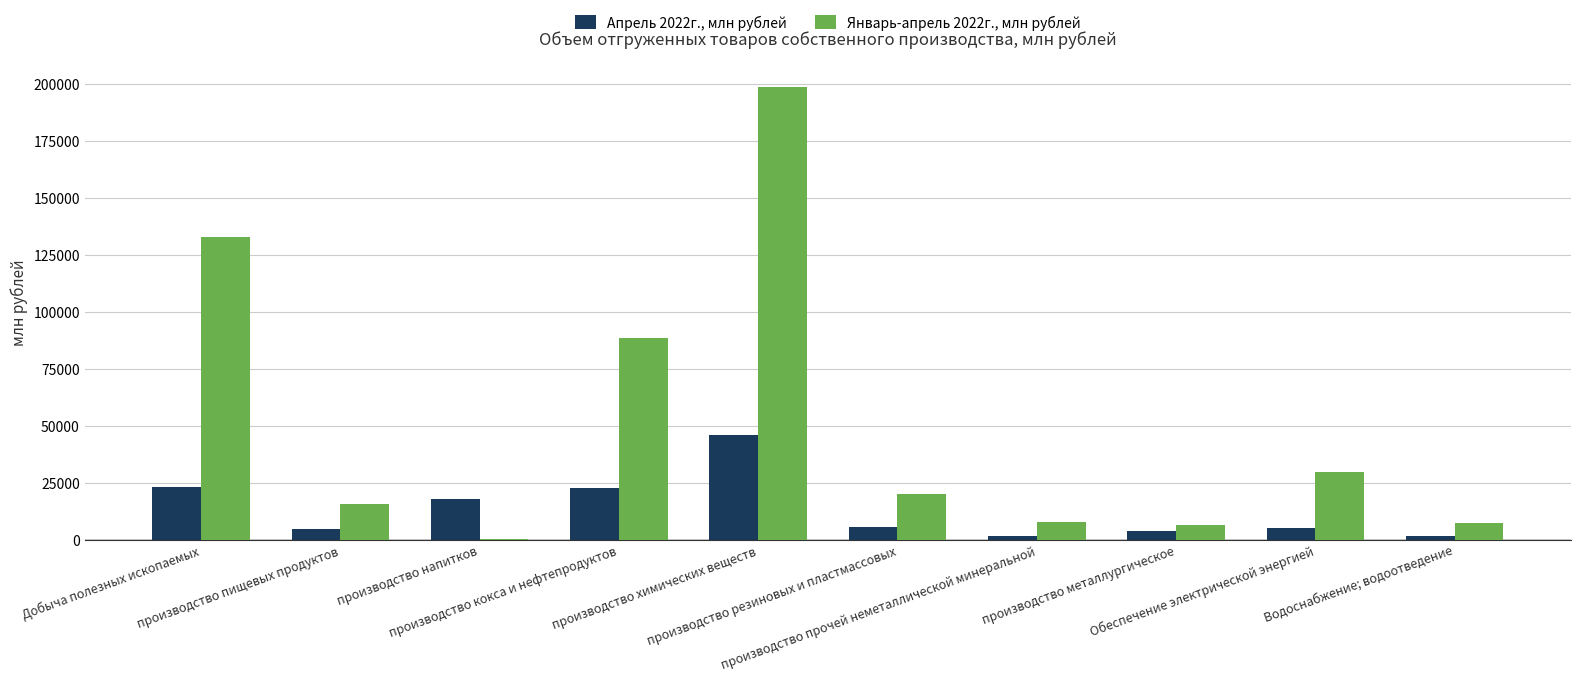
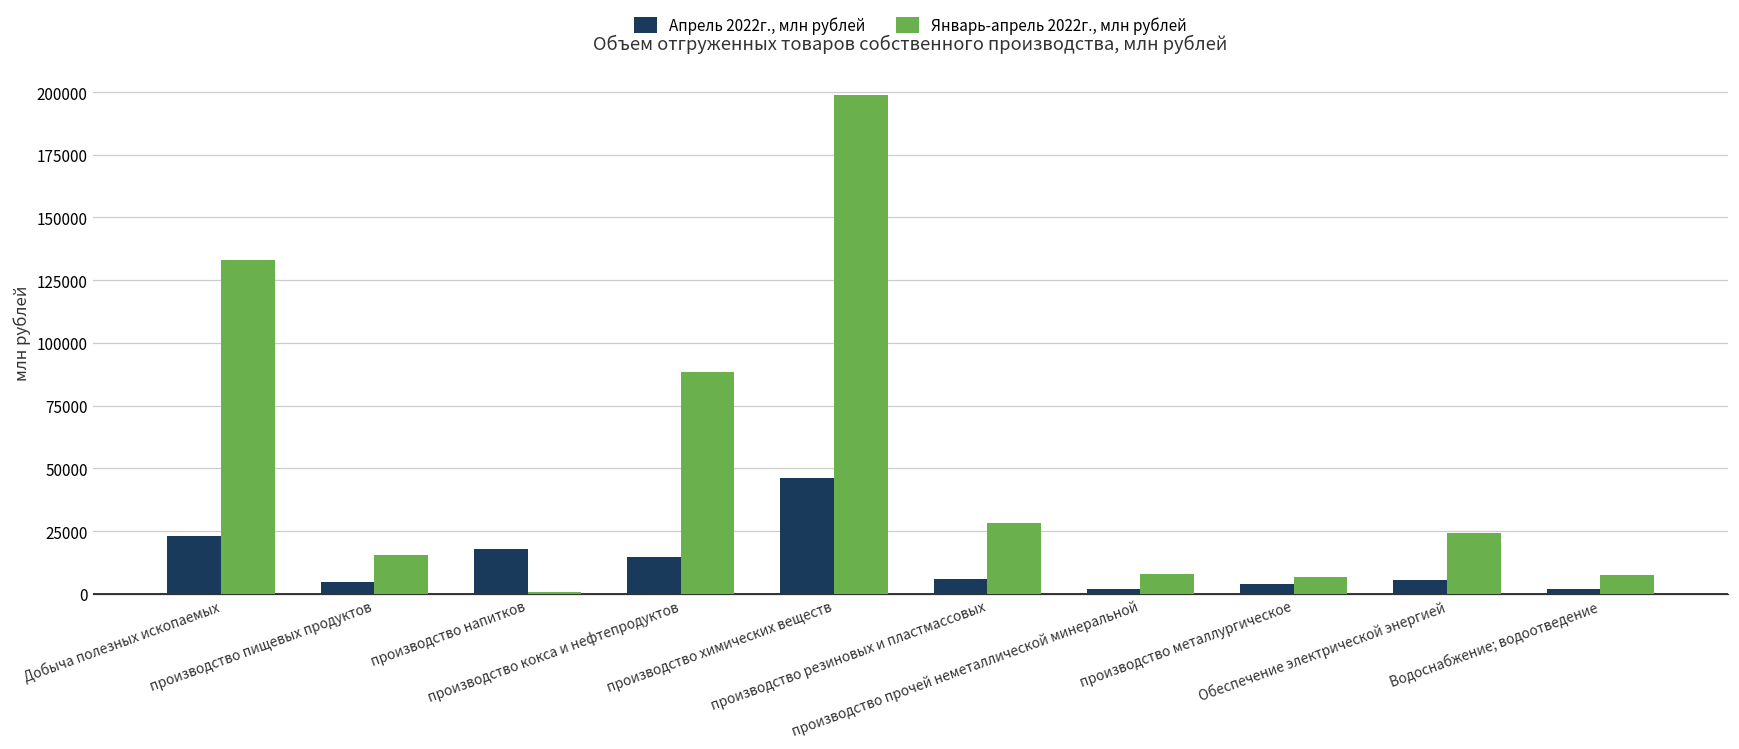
Апрель 2022г., млн рублей, производство кокса и нефтепродуктов: 23000 -> 15000
Январь-апрель 2022г., млн рублей, производство резиновых и пластмассовых: 20000 -> 28000
Январь-апрель 2022г., млн рублей, Обеспечение электрической энергией: 30000 -> 24000
